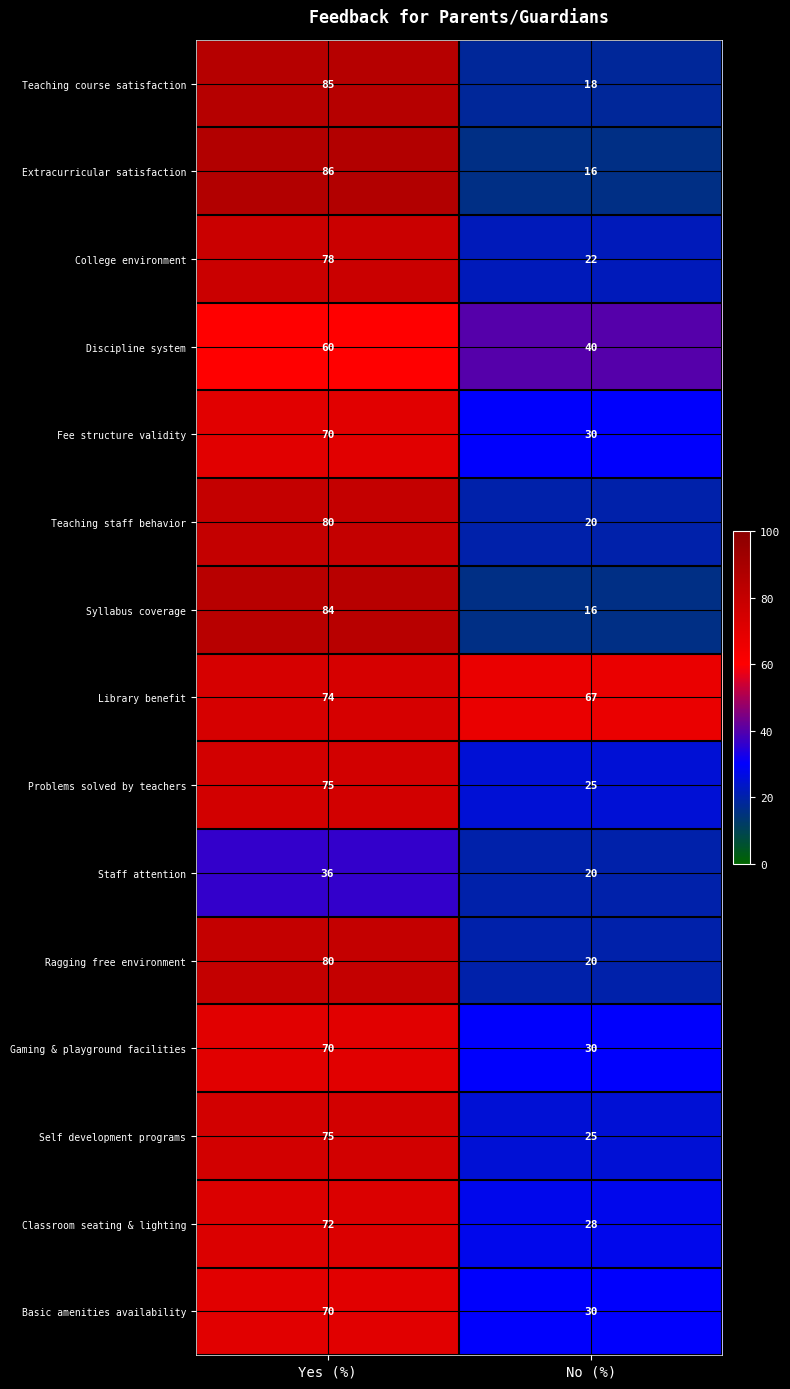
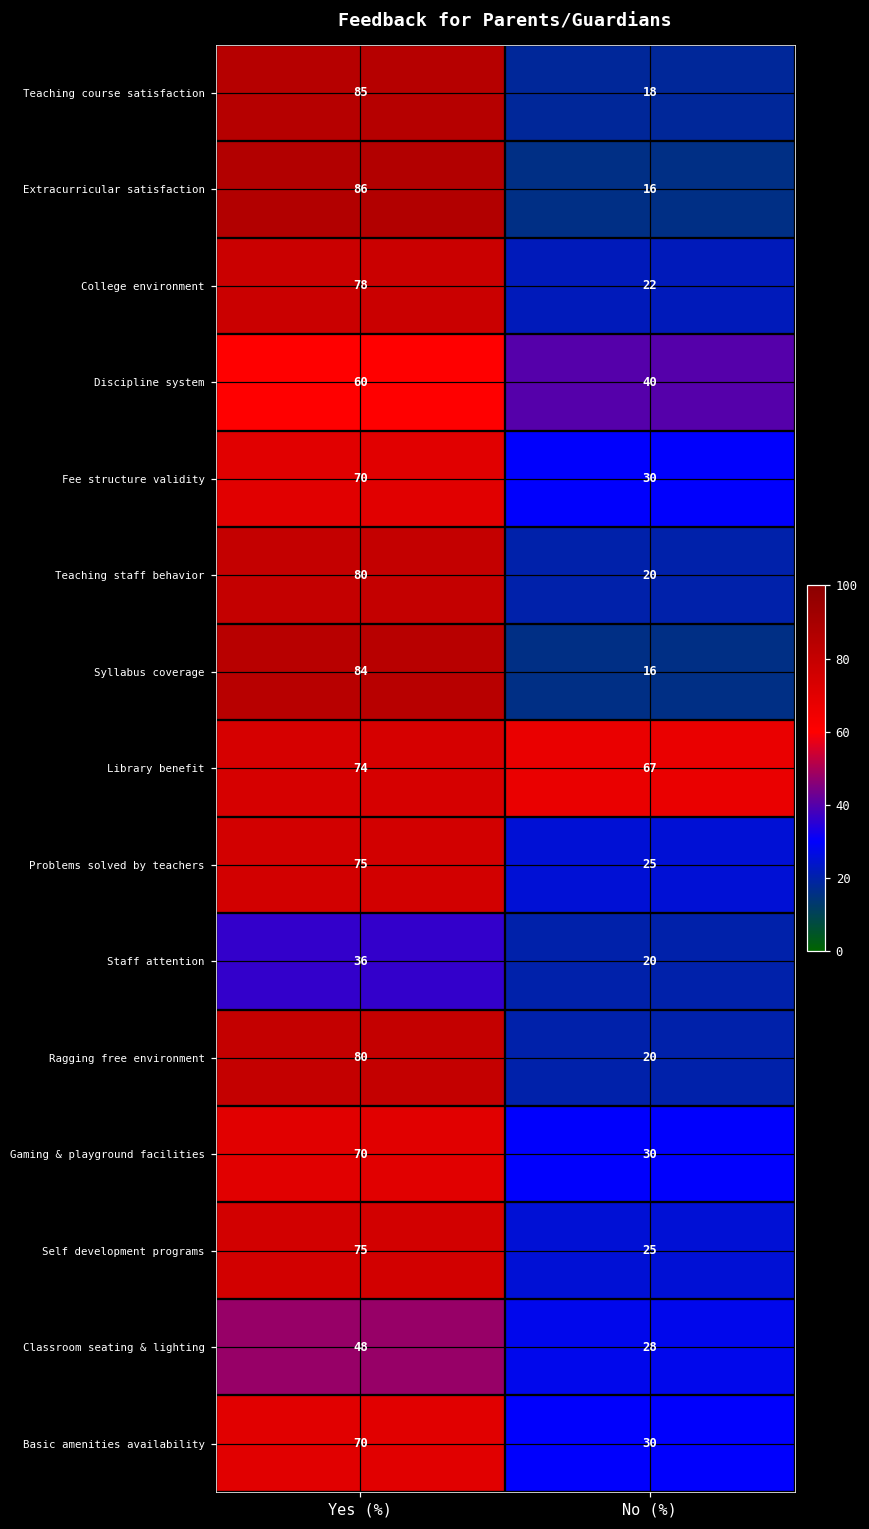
Classroom seating & lighting, Yes (%): 72 -> 48
